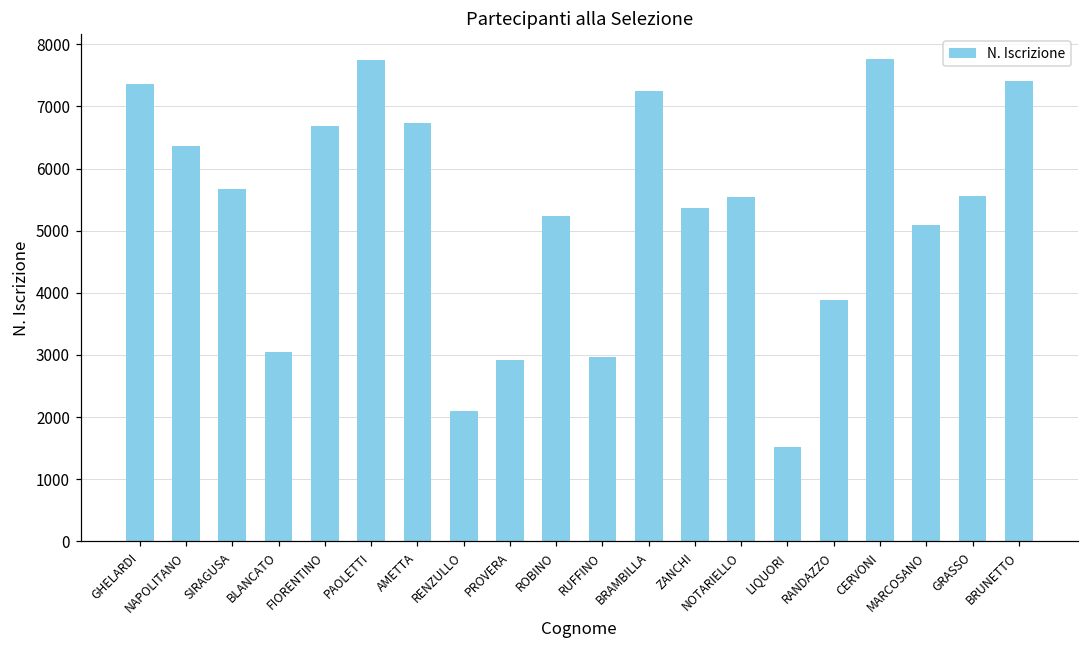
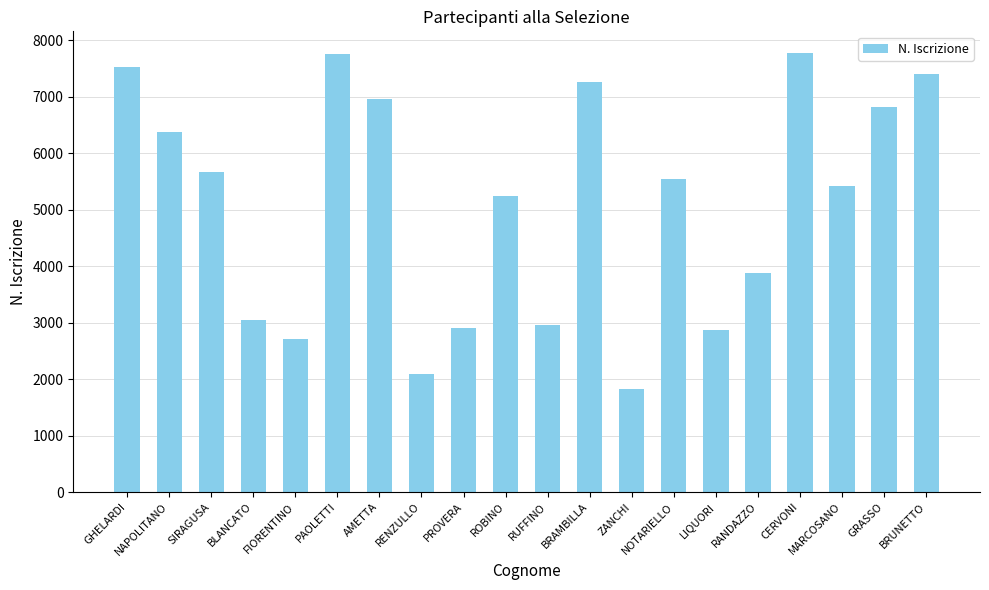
GHELARDI: 7400 -> 7500
FIORENTINO: 6700 -> 2700
AMETTA: 6700 -> 7000
ZANCHI: 5400 -> 1800
LIQUORI: 1500 -> 2900
MARCOSANO: 5100 -> 5400
GRASSO: 5600 -> 6800
